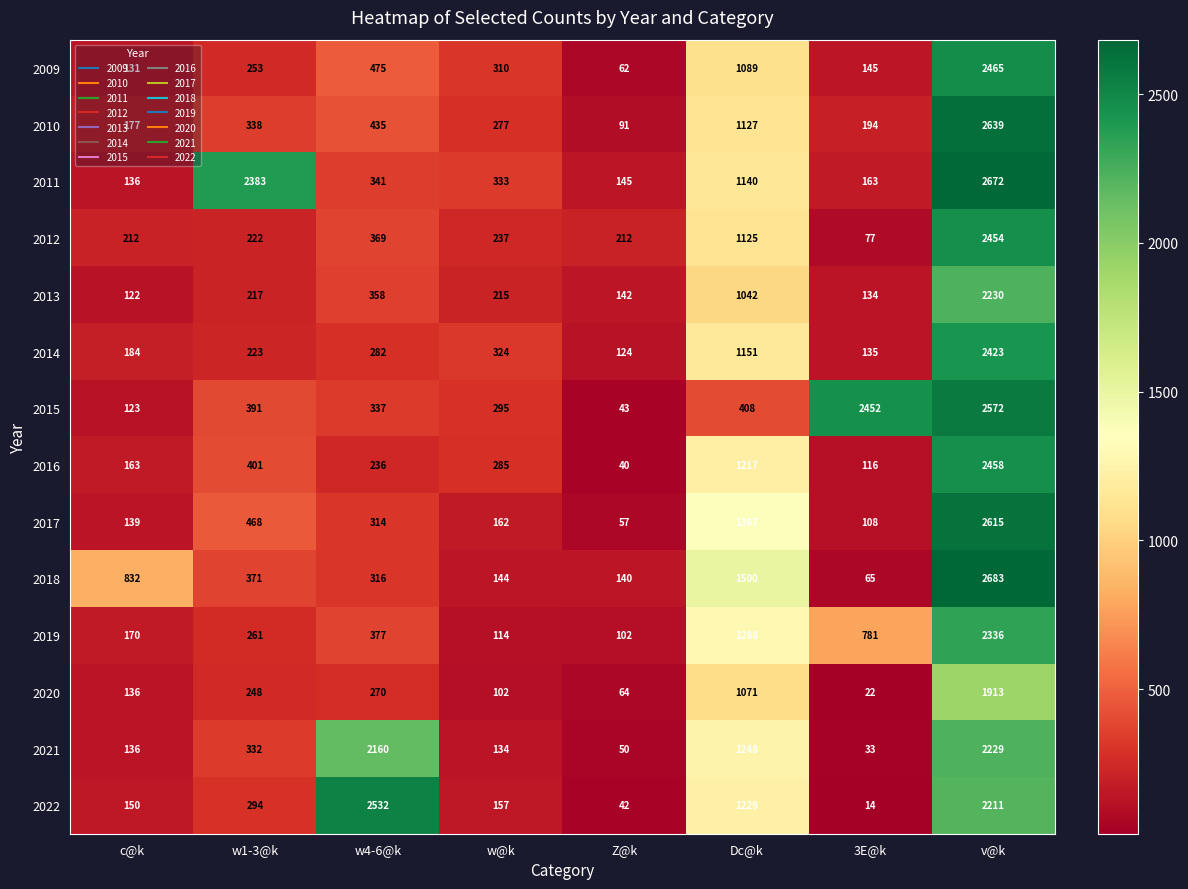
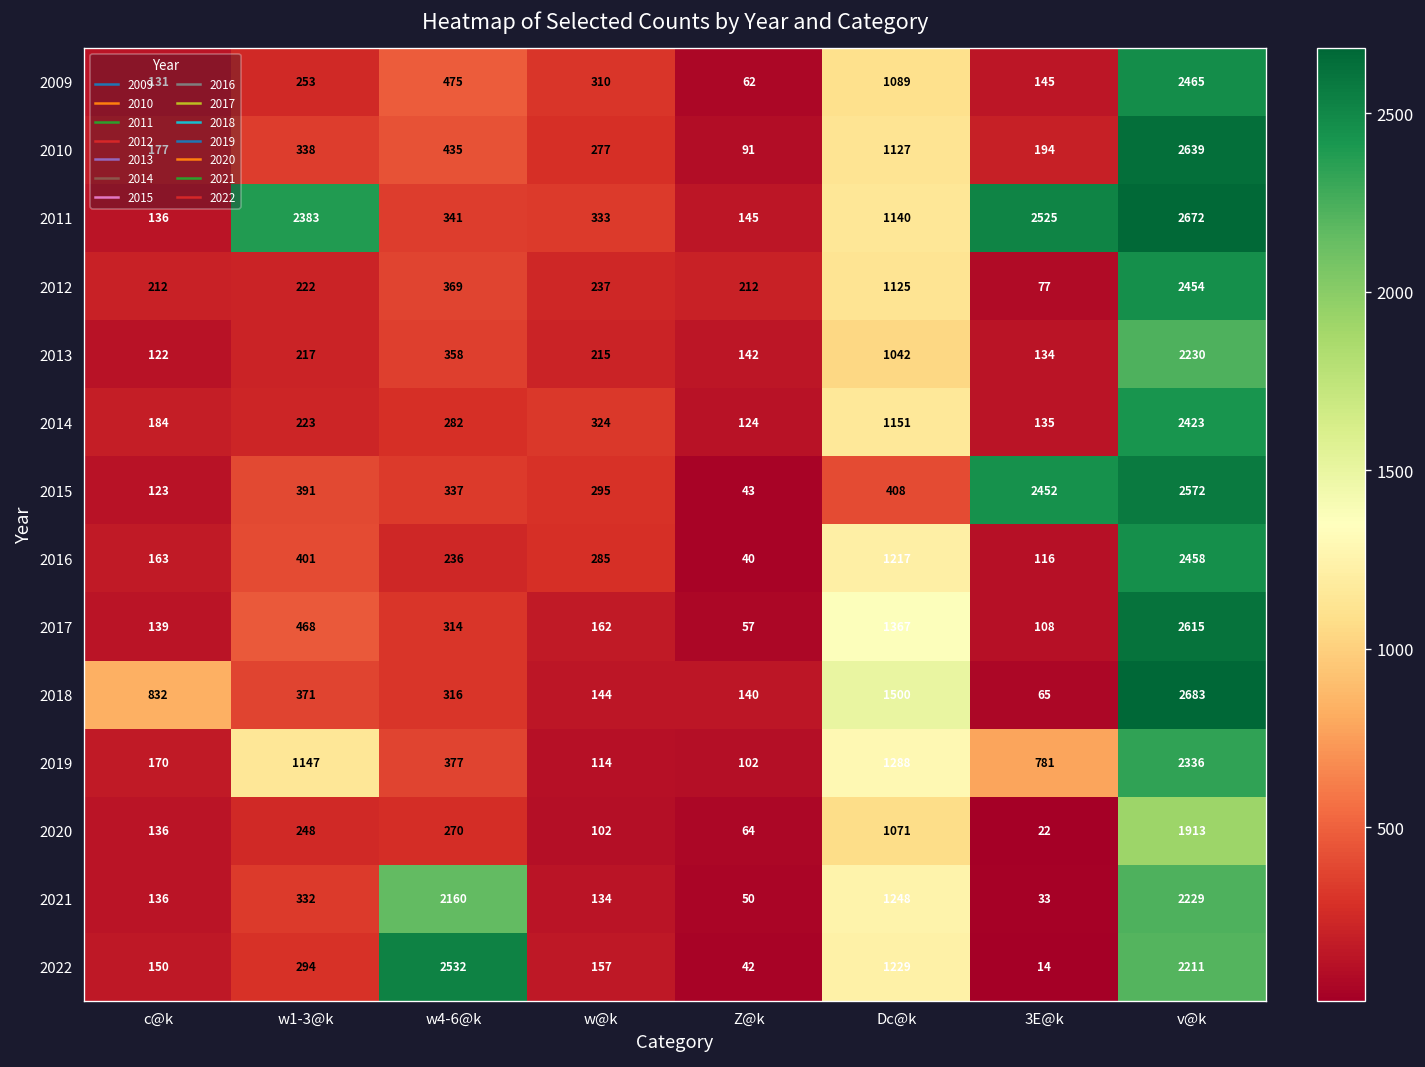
2011, 3E@k: 163 -> 2525
2019, w1-3@k: 261 -> 1147
